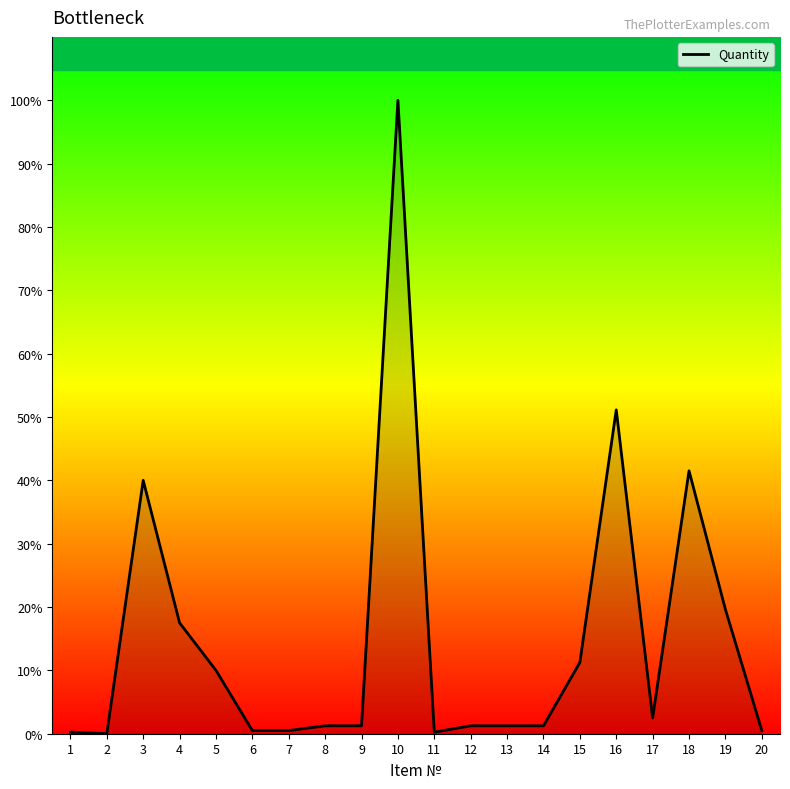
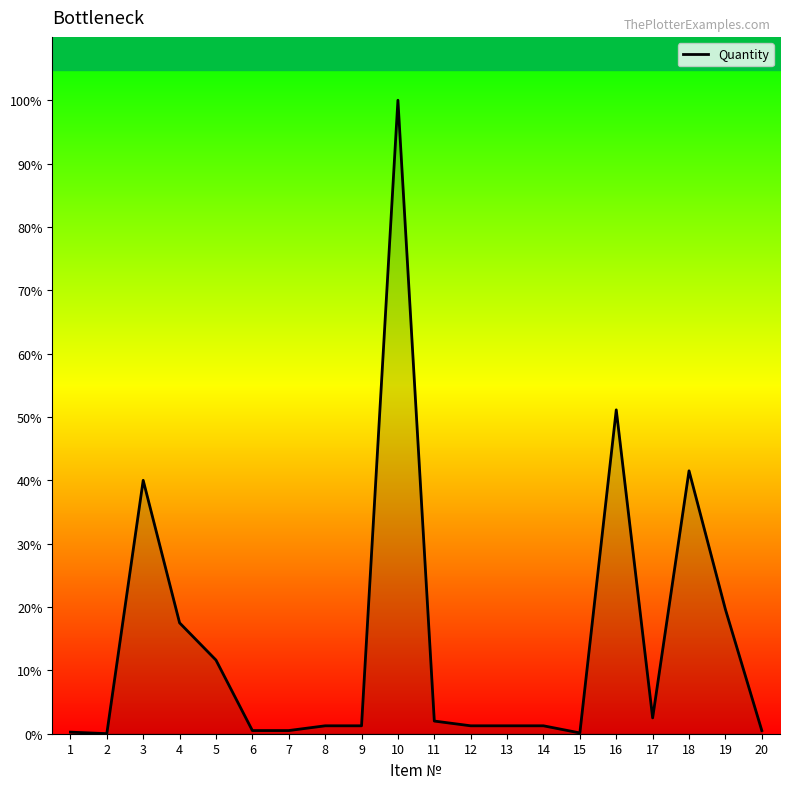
Quantity, 5: 10% -> 12%
Quantity, 11: 0% -> 2%
Quantity, 15: 11% -> 0%
